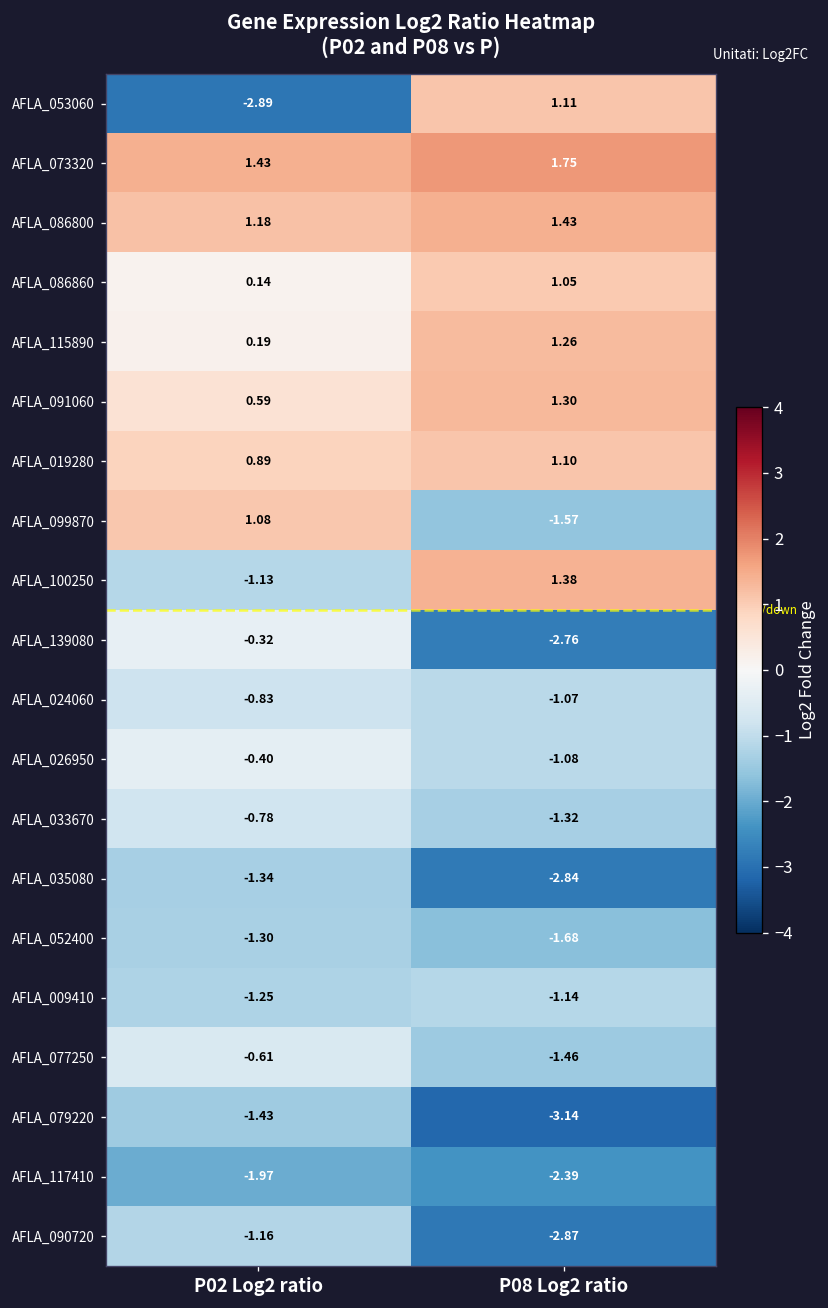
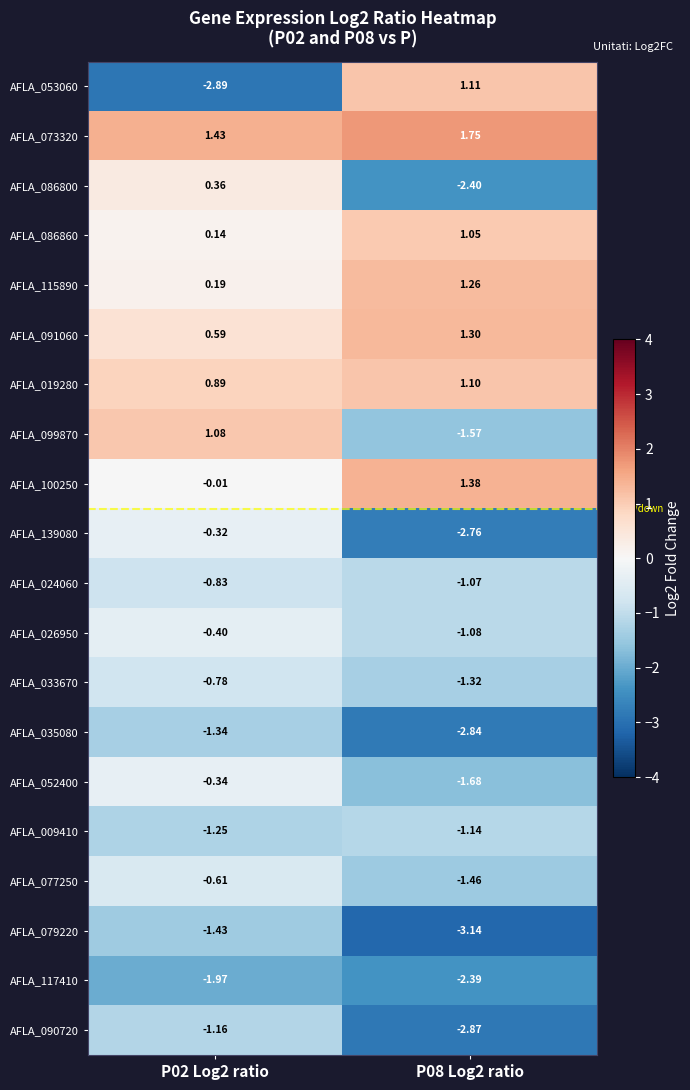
AFLA_086800, P02 Log2 ratio: 1.18 -> 0.36
AFLA_086800, P08 Log2 ratio: 1.43 -> -2.40
AFLA_100250, P02 Log2 ratio: -1.13 -> -0.01
AFLA_052400, P02 Log2 ratio: -1.30 -> -0.34
